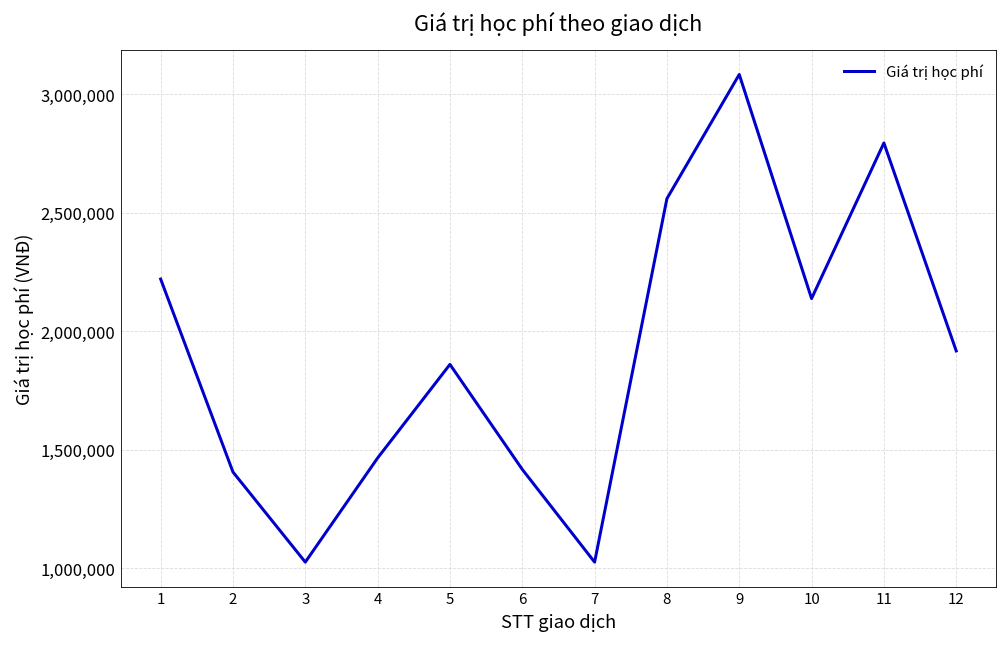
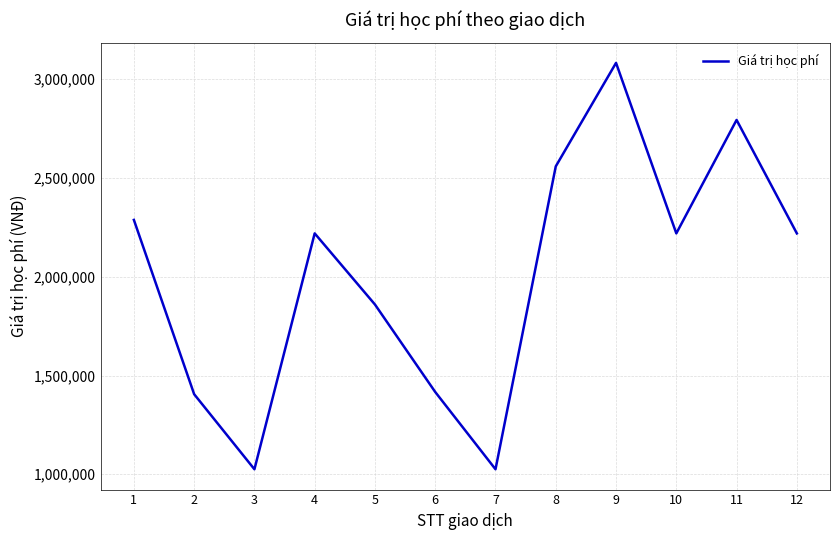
1: 2,220,000 -> 2,290,000
4: 1,460,000 -> 2,220,000
10: 2,140,000 -> 2,220,000
12: 1,920,000 -> 2,220,000
